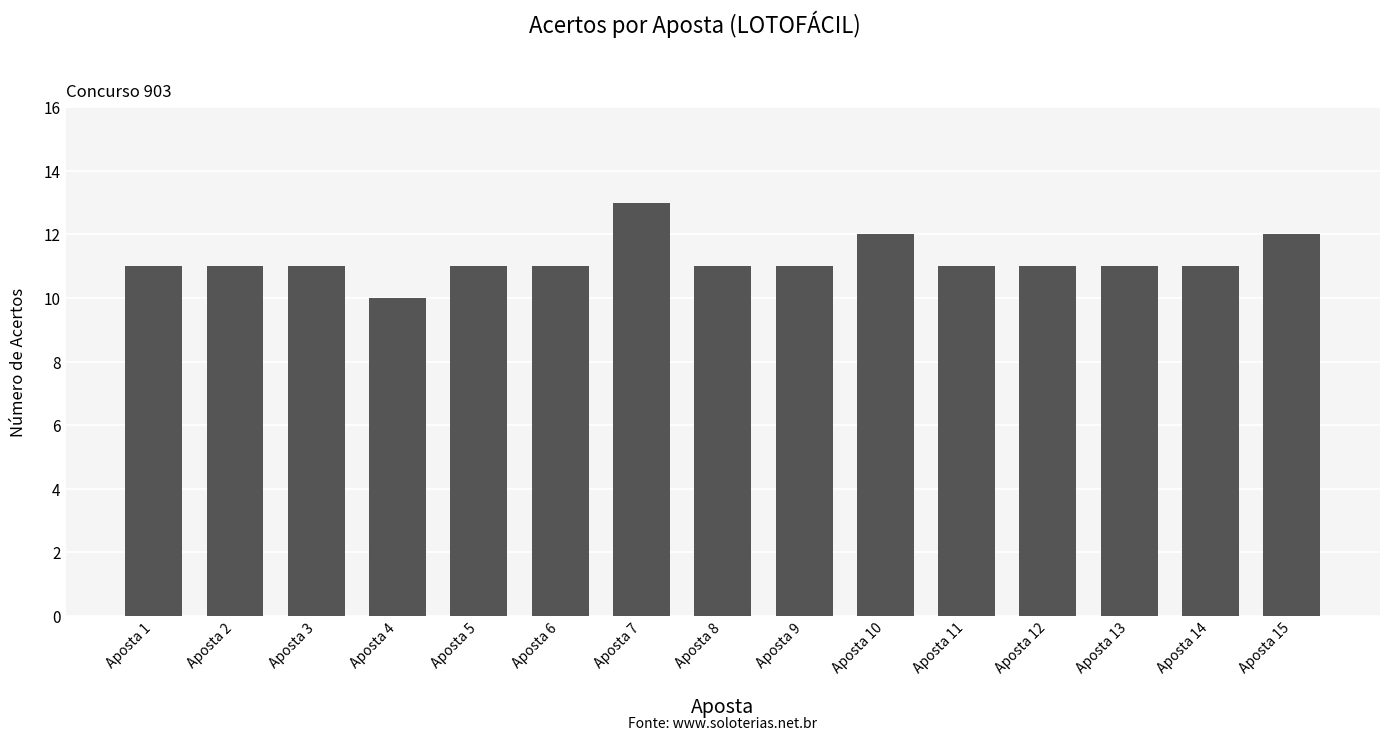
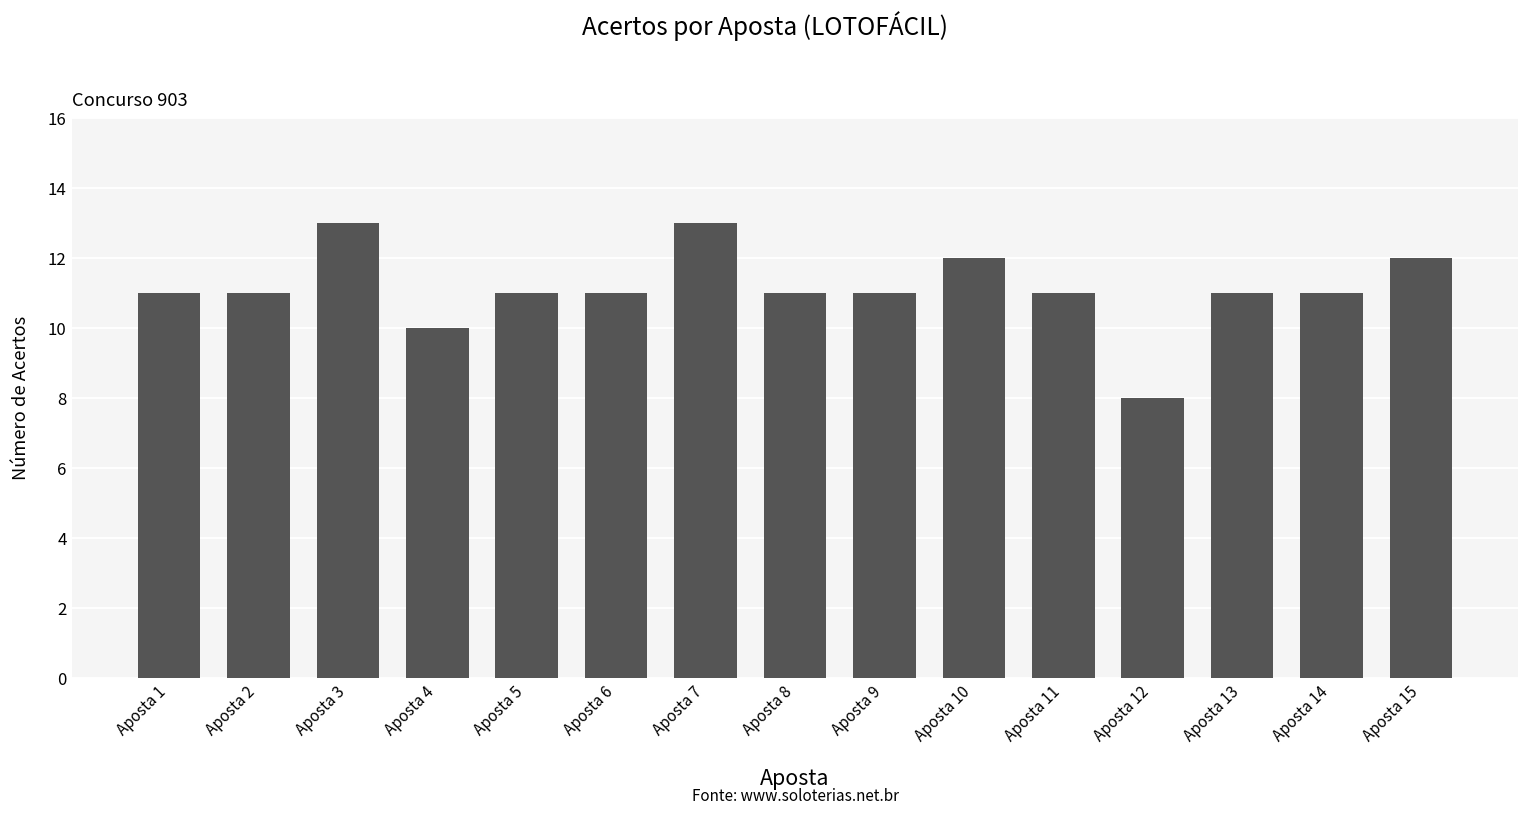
Aposta 3: 11 -> 13
Aposta 12: 11 -> 8
